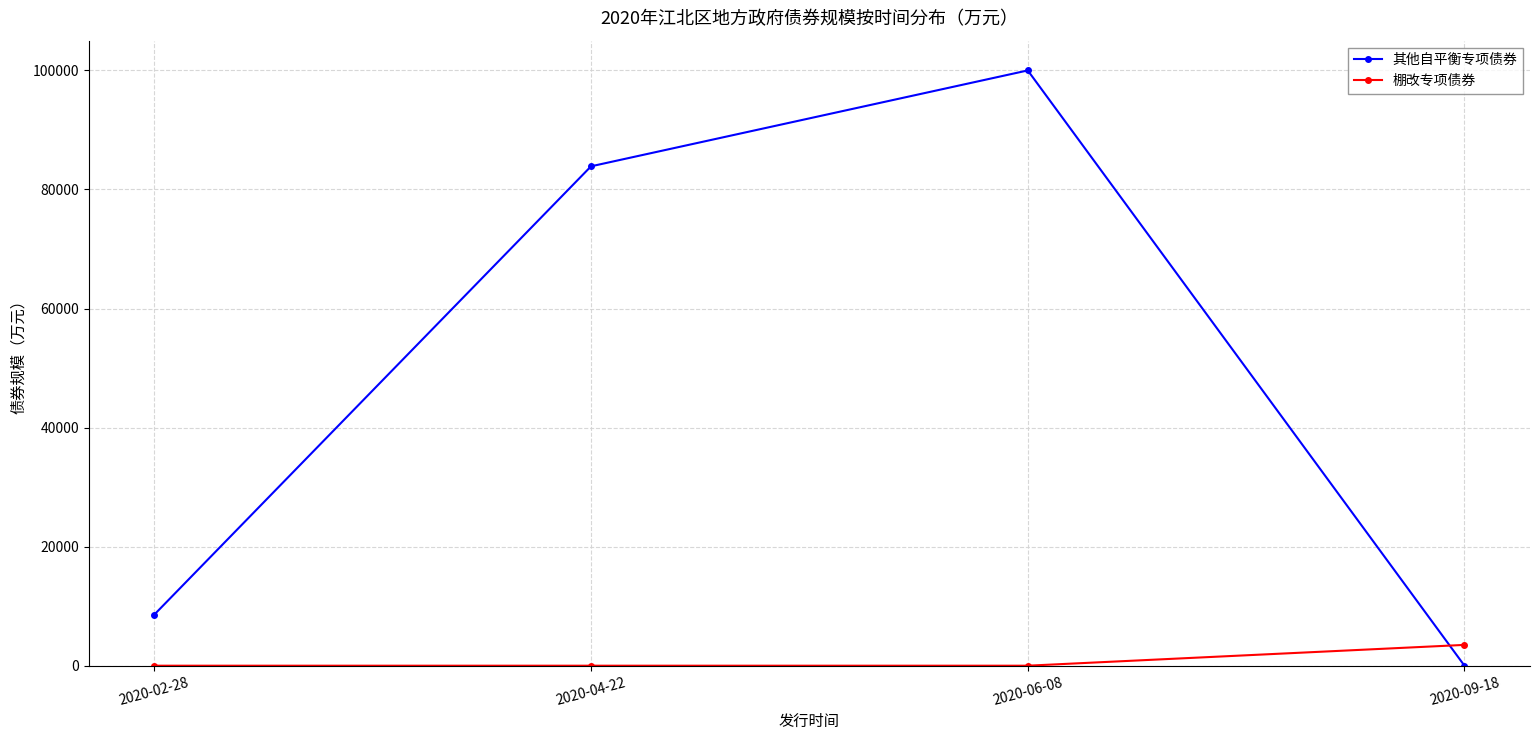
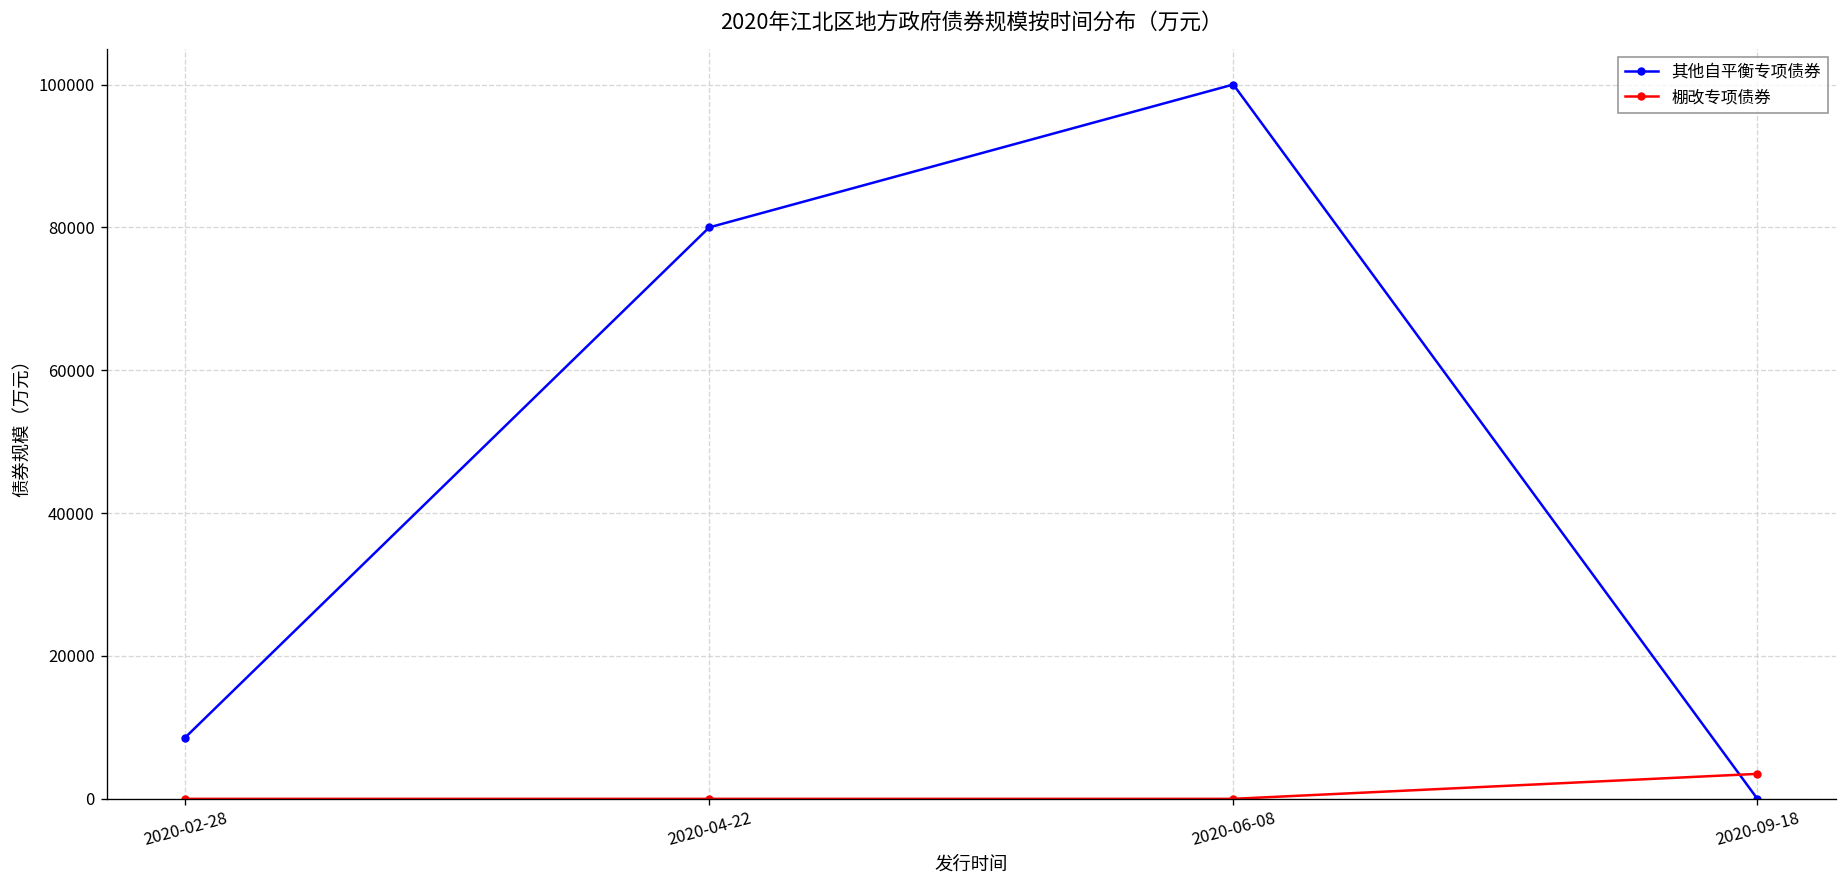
其他自平衡专项债券, 2020-04-22: 84000 -> 80000
